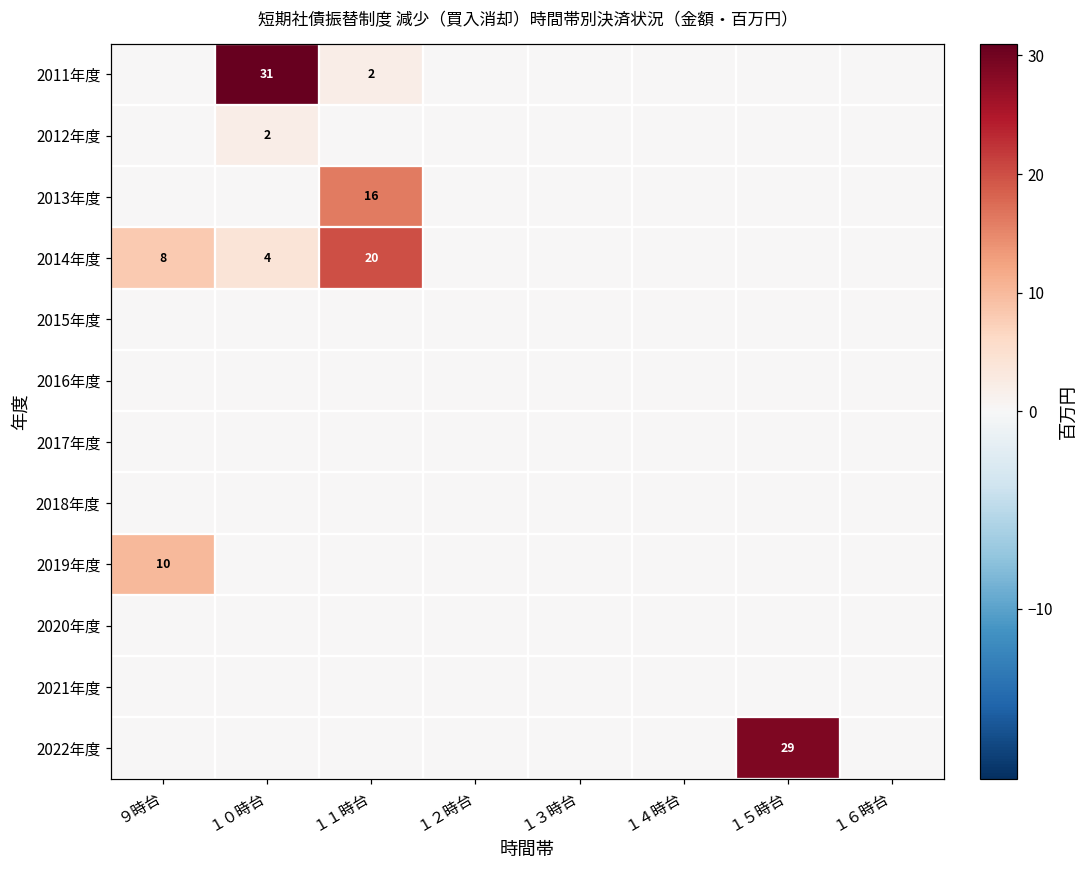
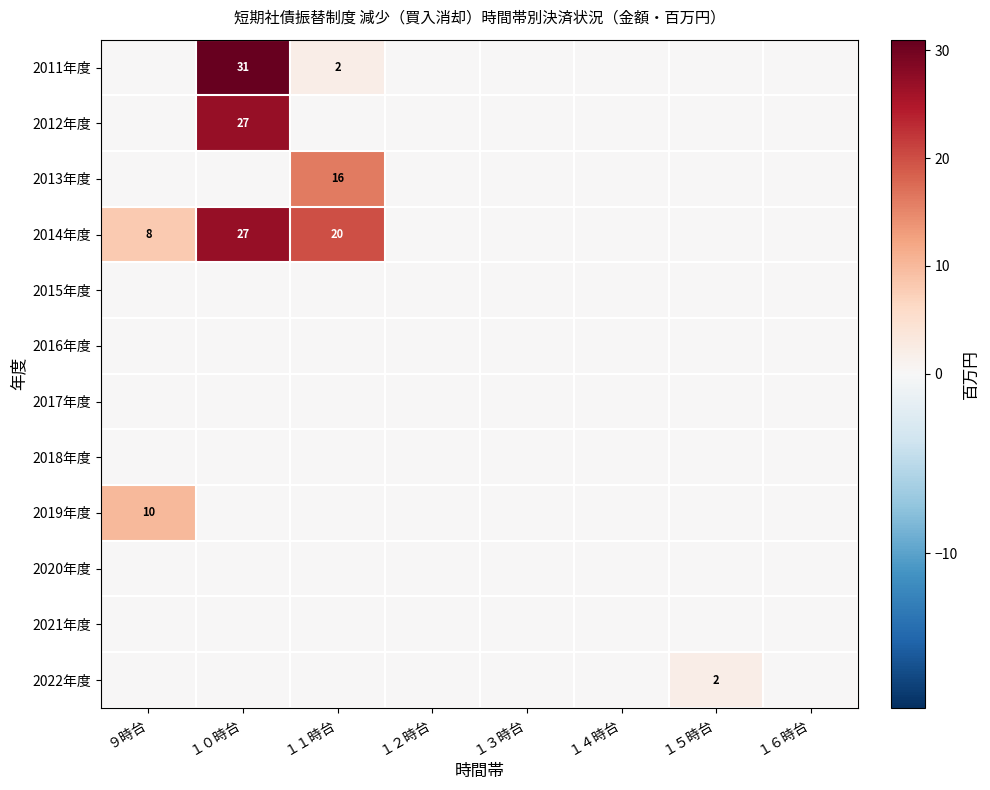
2012年度, １０時台: 2 -> 27
2014年度, １０時台: 4 -> 27
2022年度, １５時台: 29 -> 2
